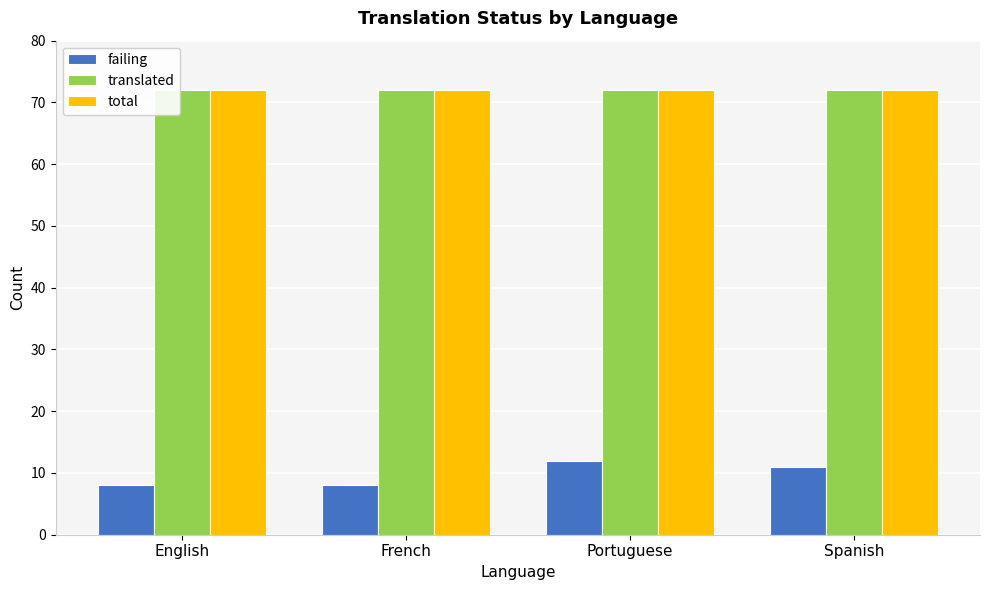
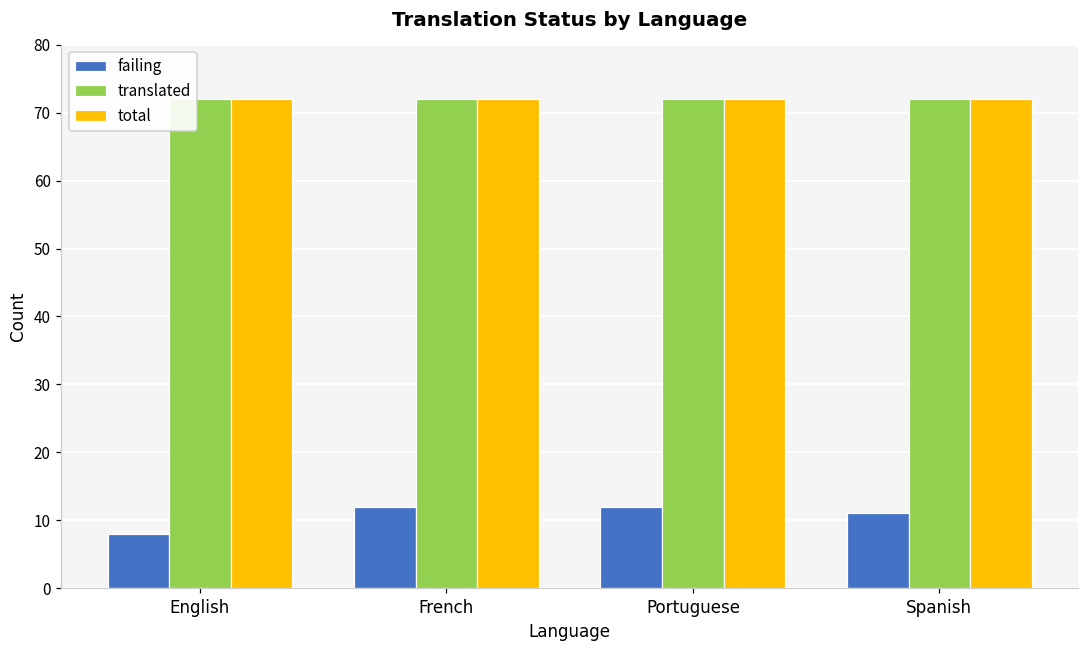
failing, French: 8 -> 12
